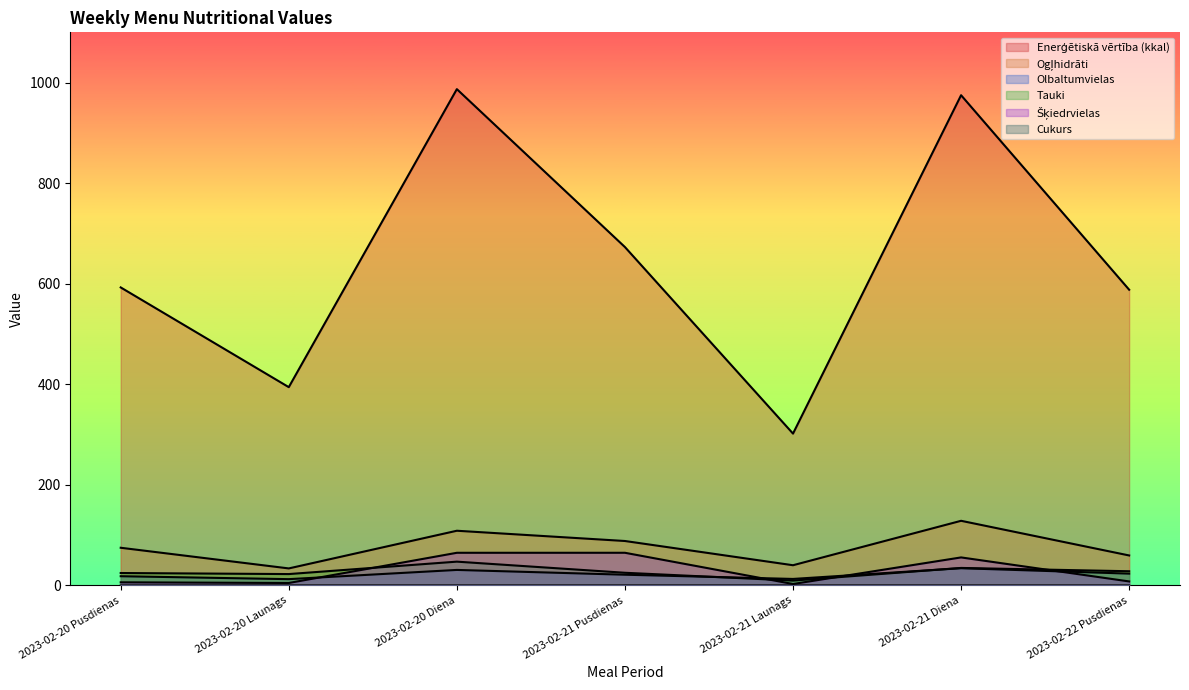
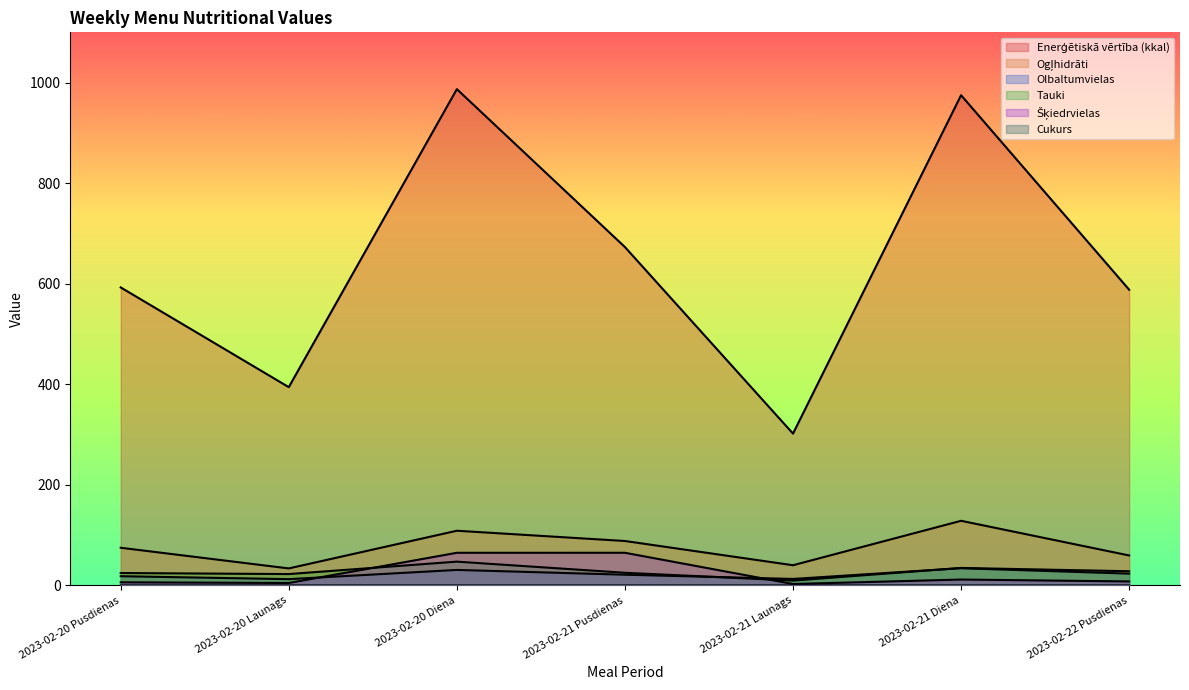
Šķiedrvielas, 2023-02-21 Diena: 60 -> 10
